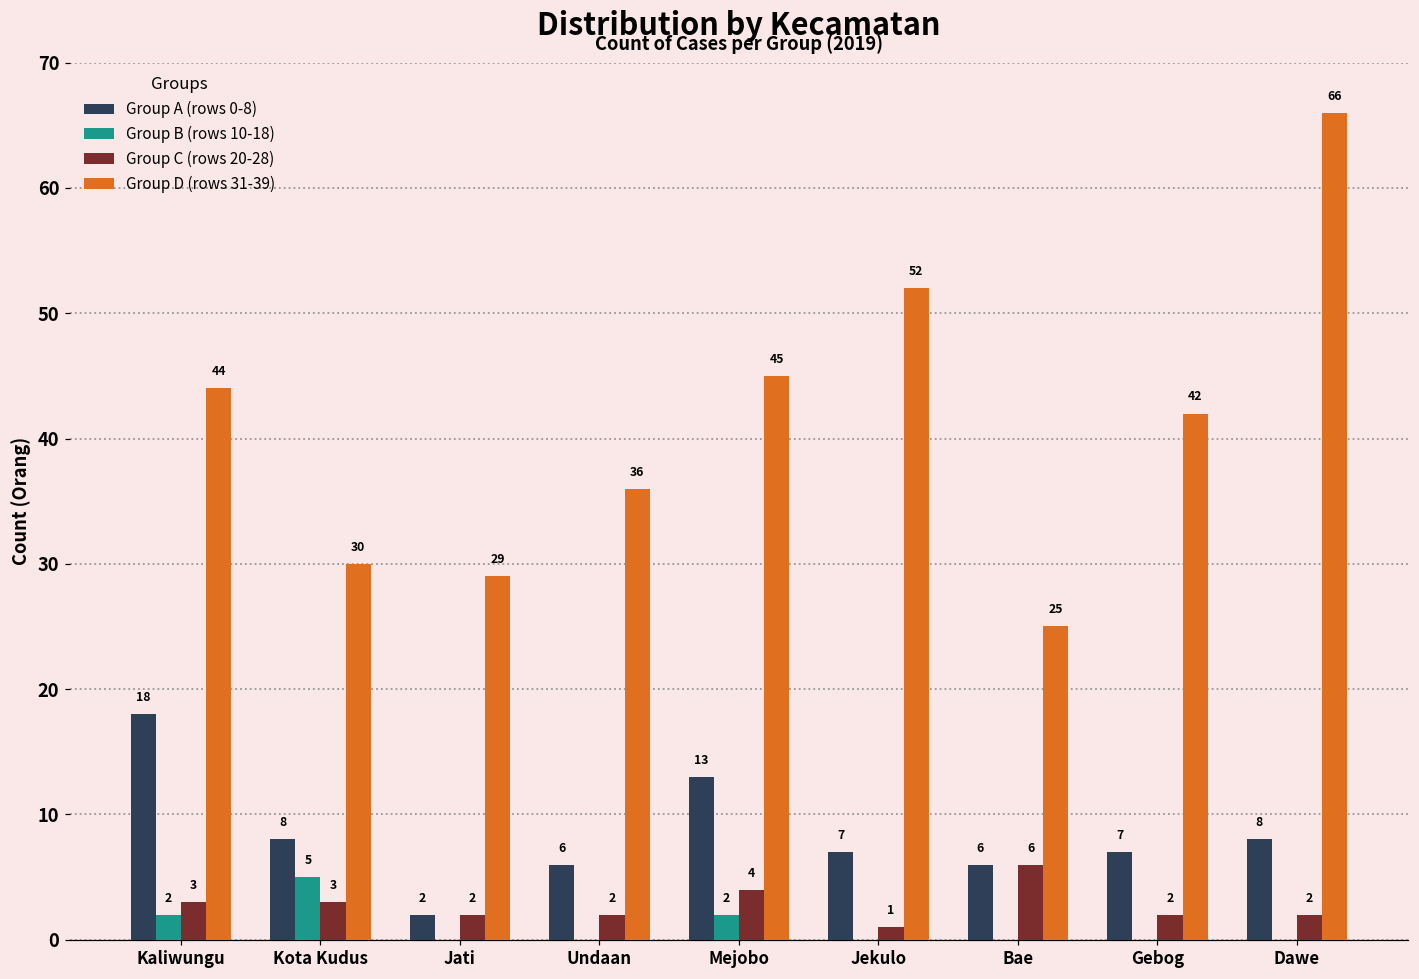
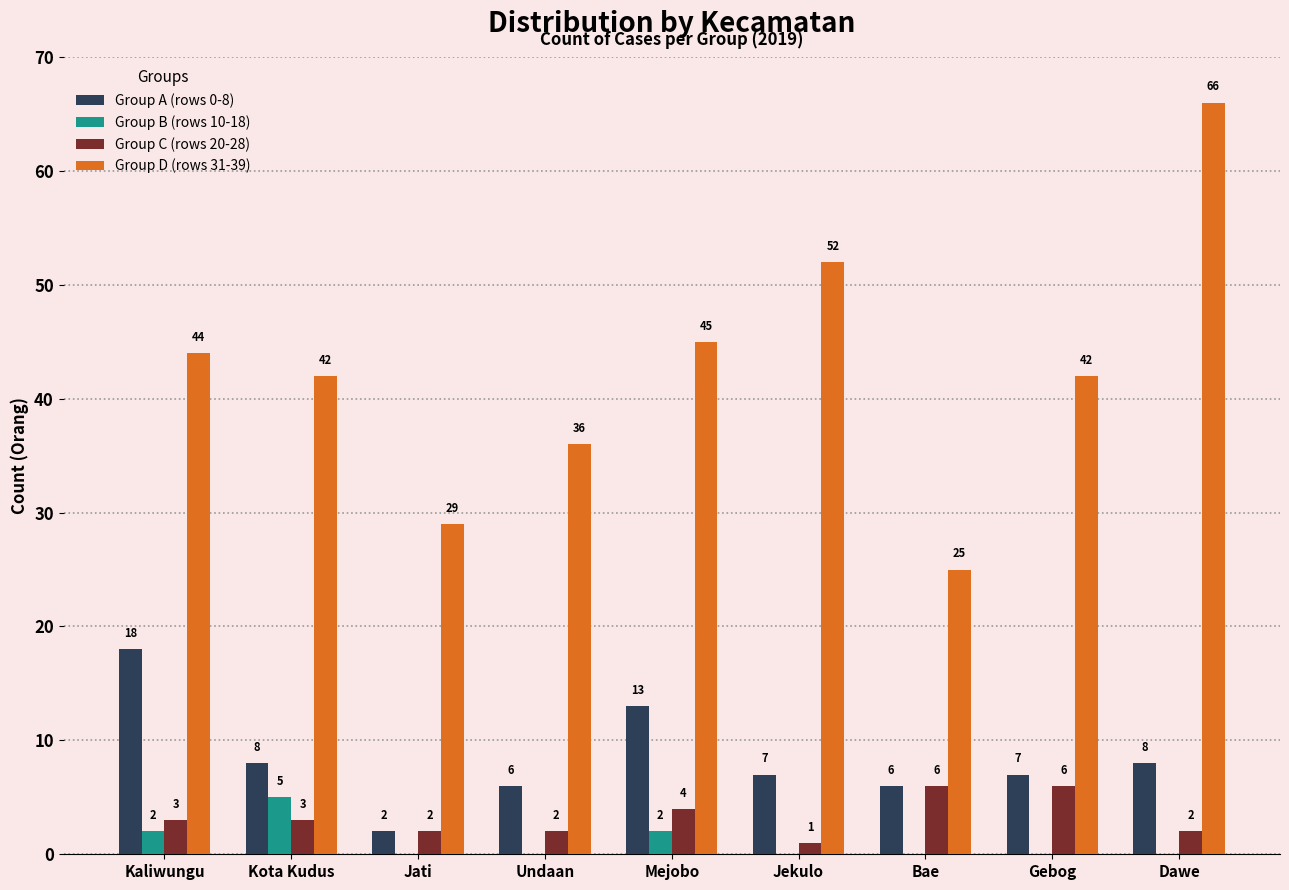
Group D (rows 31-39), Kota Kudus: 30 -> 42
Group C (rows 20-28), Gebog: 2 -> 6
